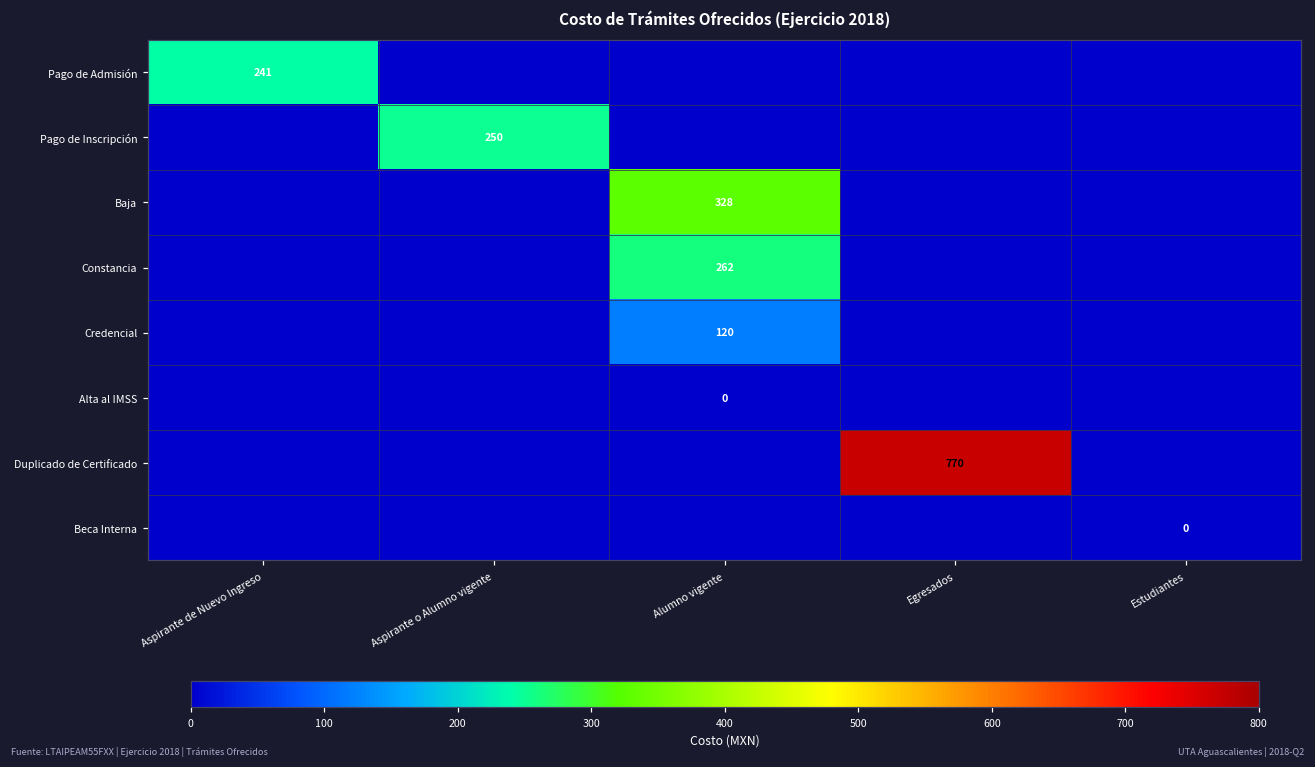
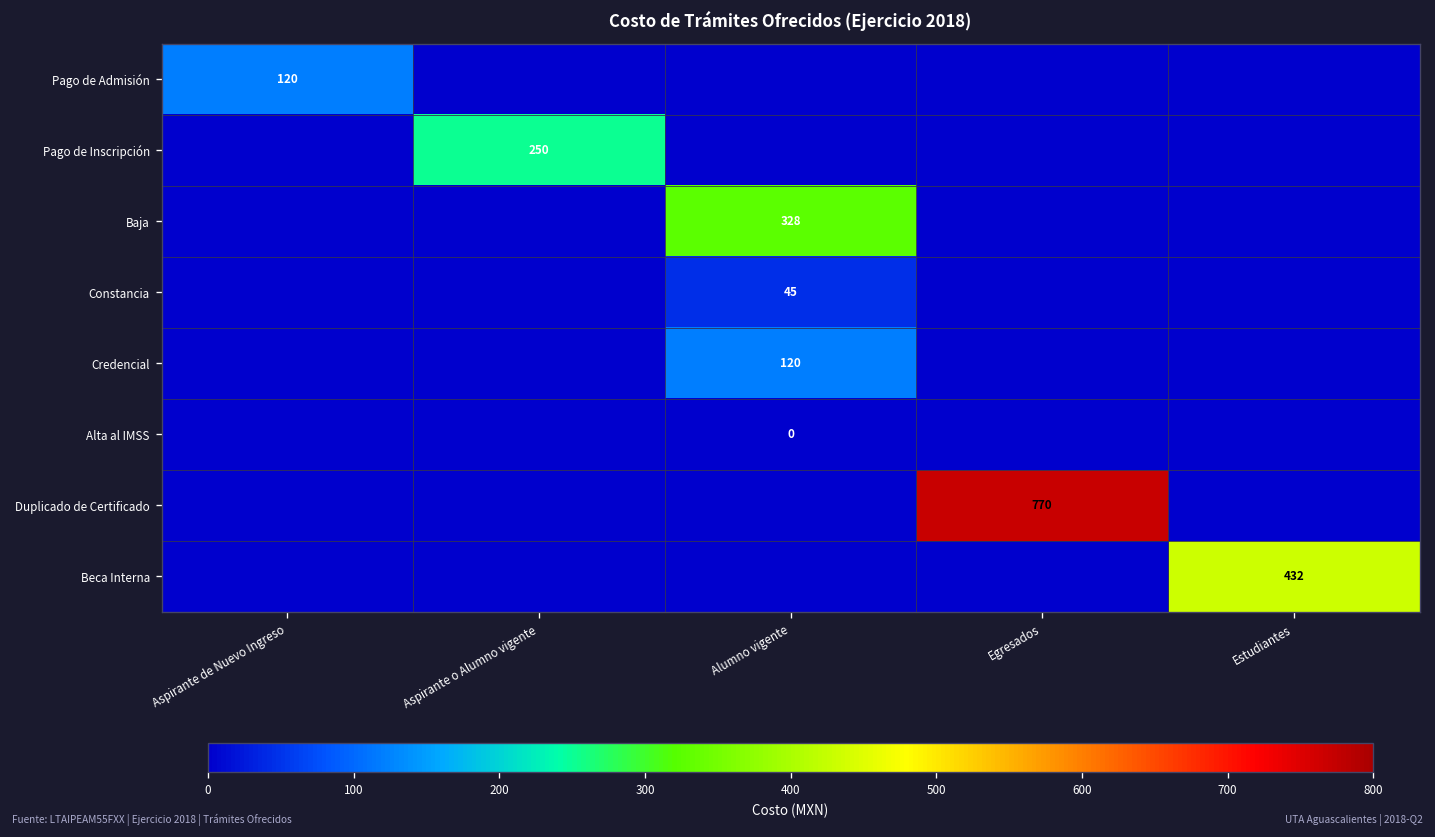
Pago de Admisión, Aspirante de Nuevo Ingreso: 241 -> 120
Constancia, Alumno vigente: 262 -> 45
Beca Interna, Estudiantes: 0 -> 432
